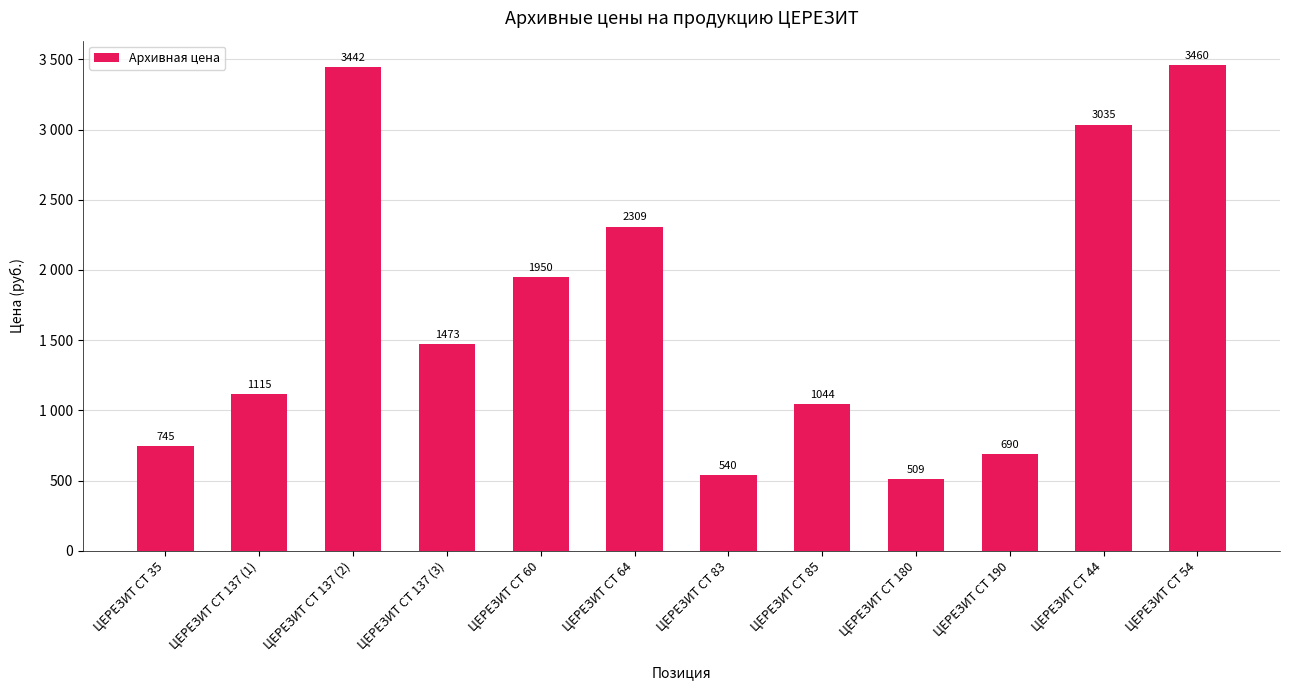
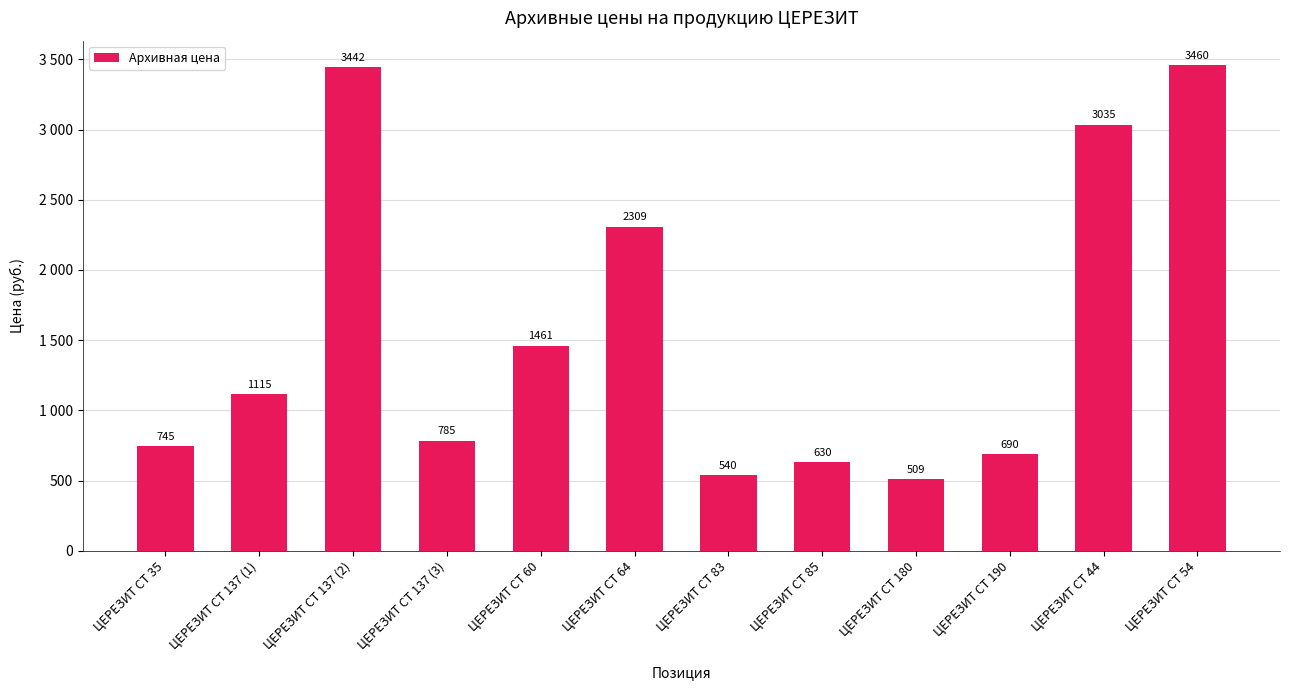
ЦЕРЕЗИТ CT 137 (3): 1473 -> 785
ЦЕРЕЗИТ CT 60: 1950 -> 1461
ЦЕРЕЗИТ СТ 85: 1044 -> 630
